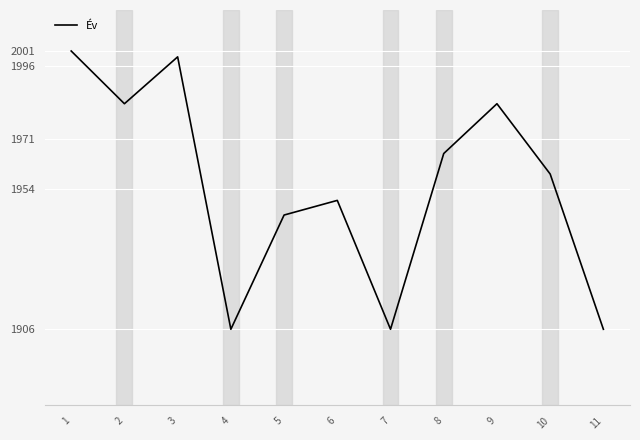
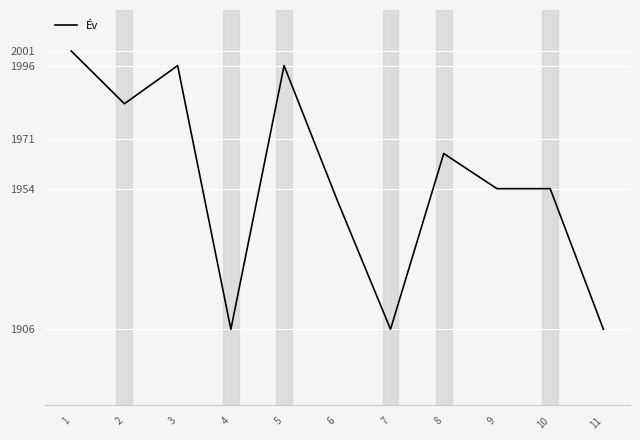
3: 1999 -> 1996
5: 1945 -> 1996
9: 1983 -> 1954
10: 1959 -> 1954
